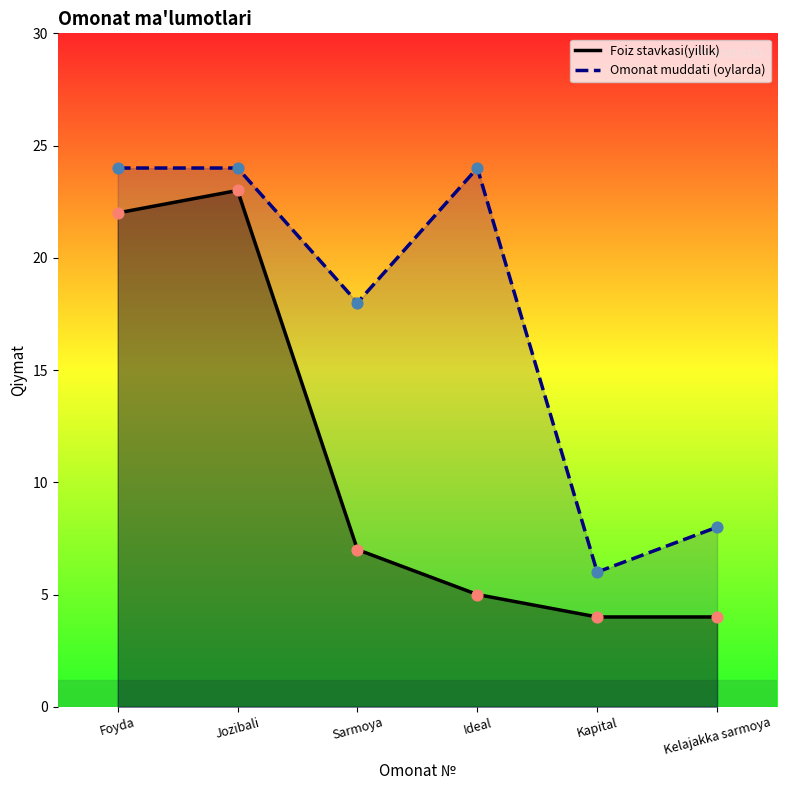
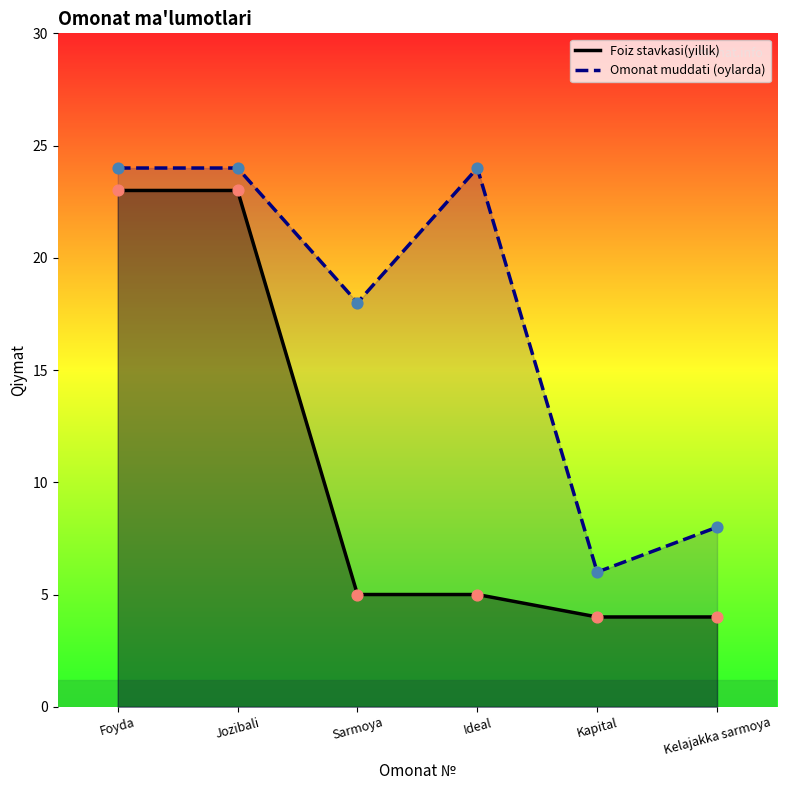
Foiz stavkasi(yillik), Foyda: 22 -> 23
Foiz stavkasi(yillik), Sarmoya: 7 -> 5
